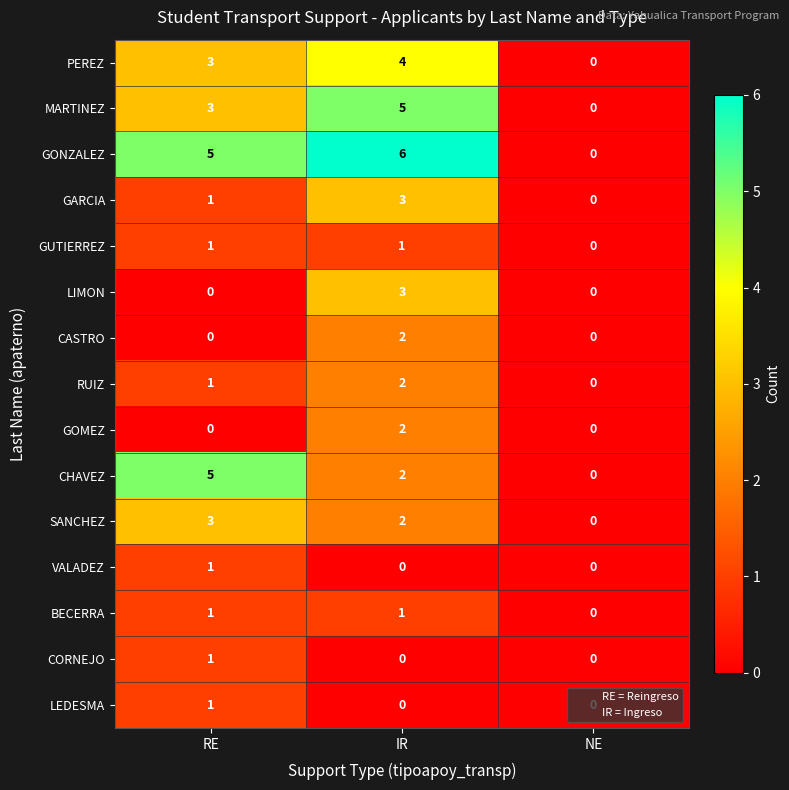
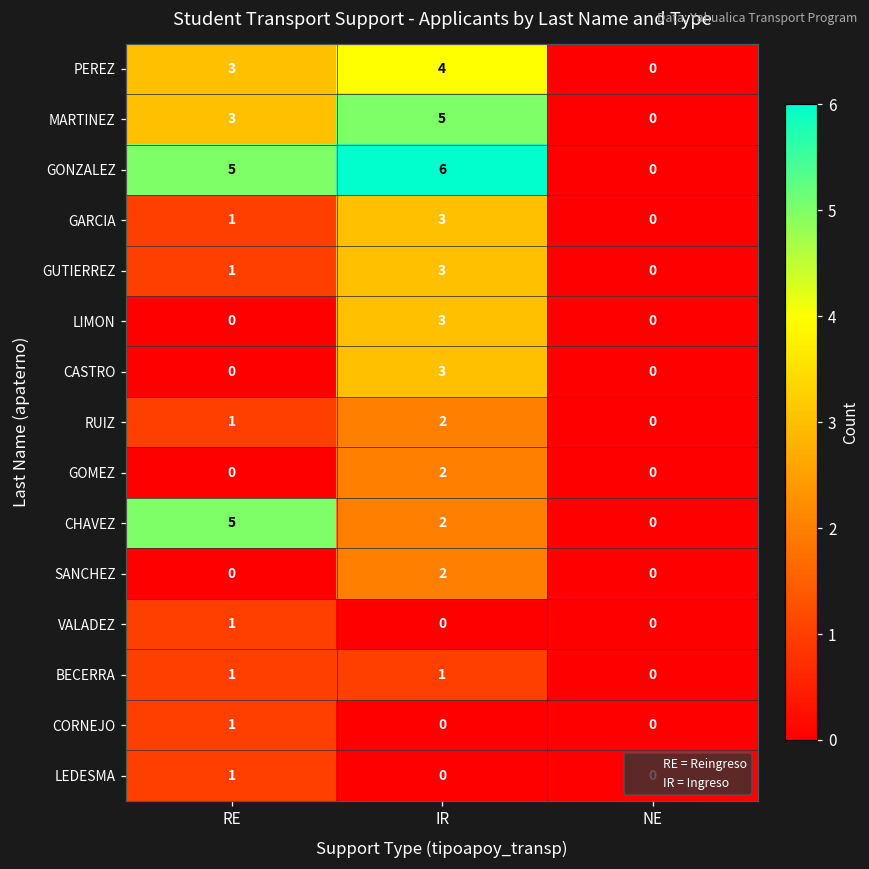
GUTIERREZ, IR: 1 -> 3
CASTRO, IR: 2 -> 3
SANCHEZ, RE: 3 -> 0
